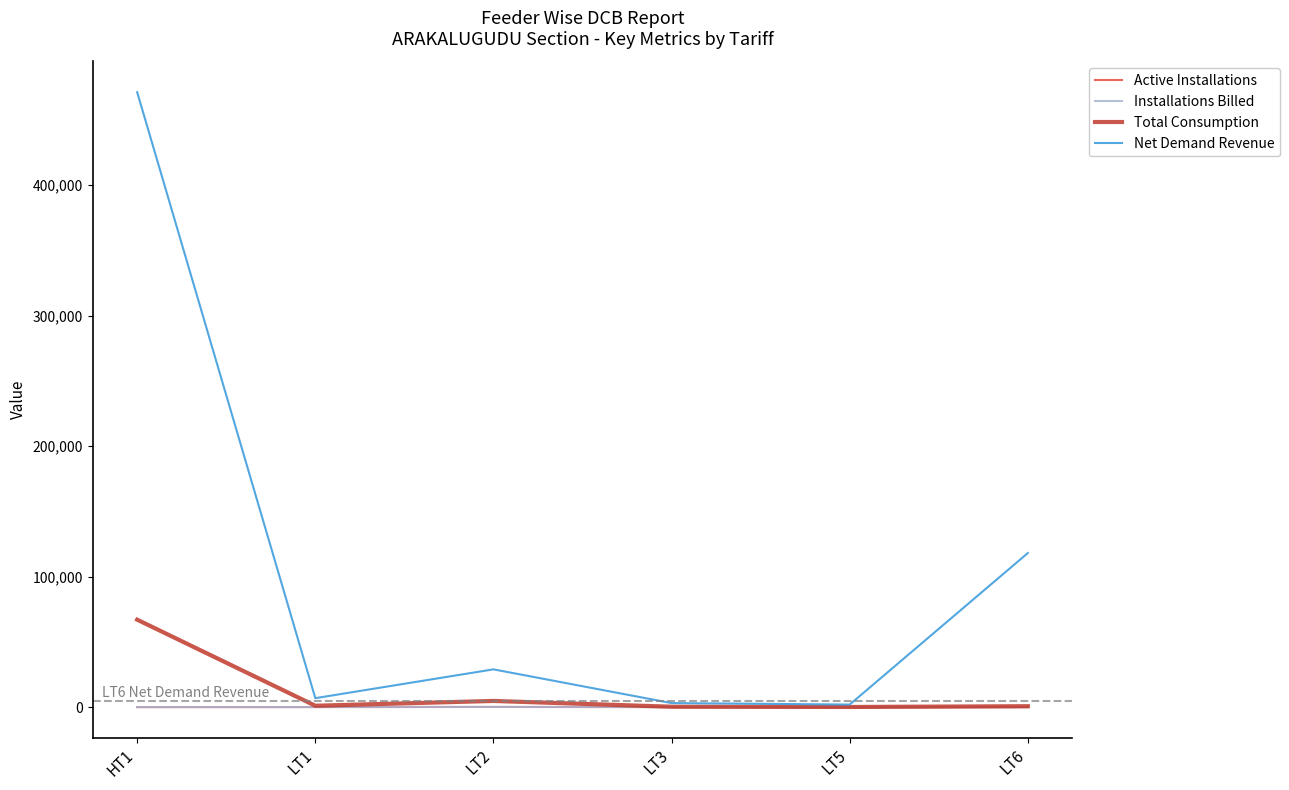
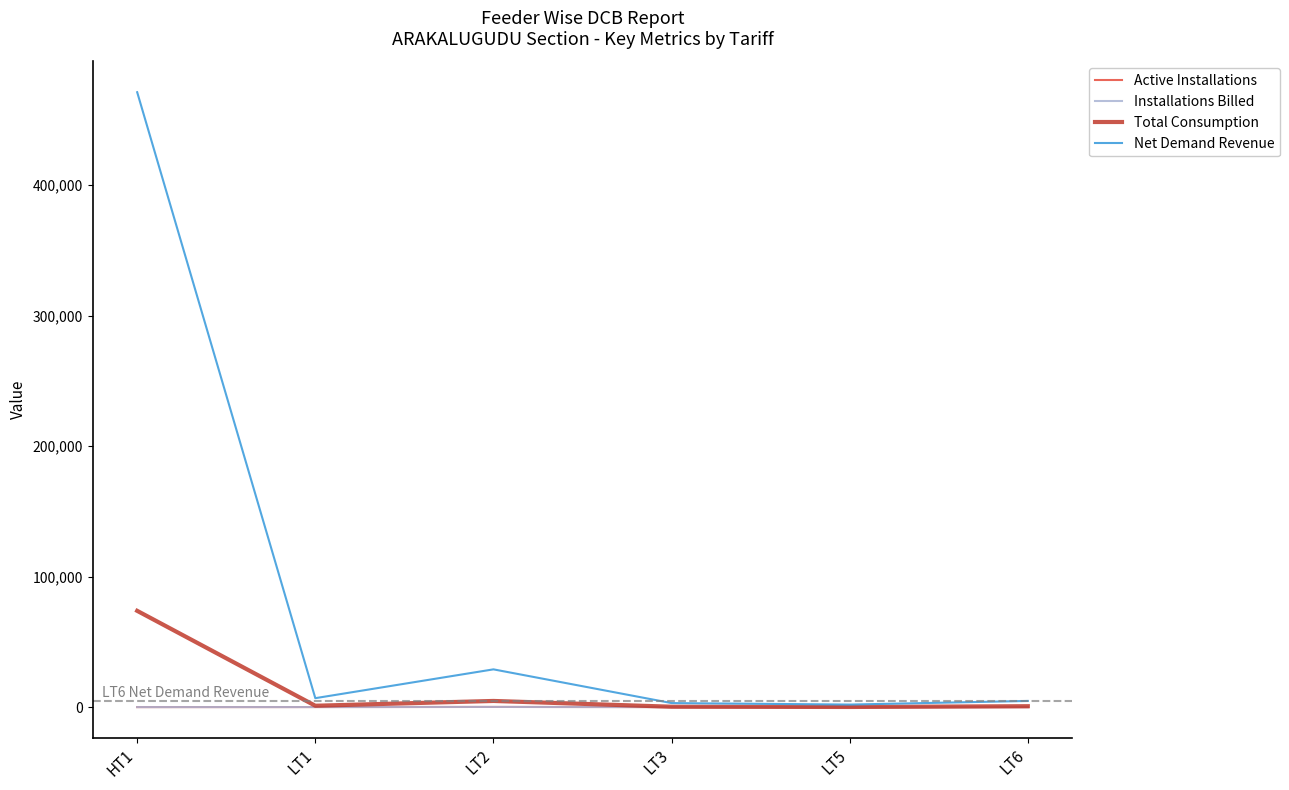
Total Consumption, HT1: 67,000 -> 74,000
Net Demand Revenue, LT6: 118,000 -> 5,000
